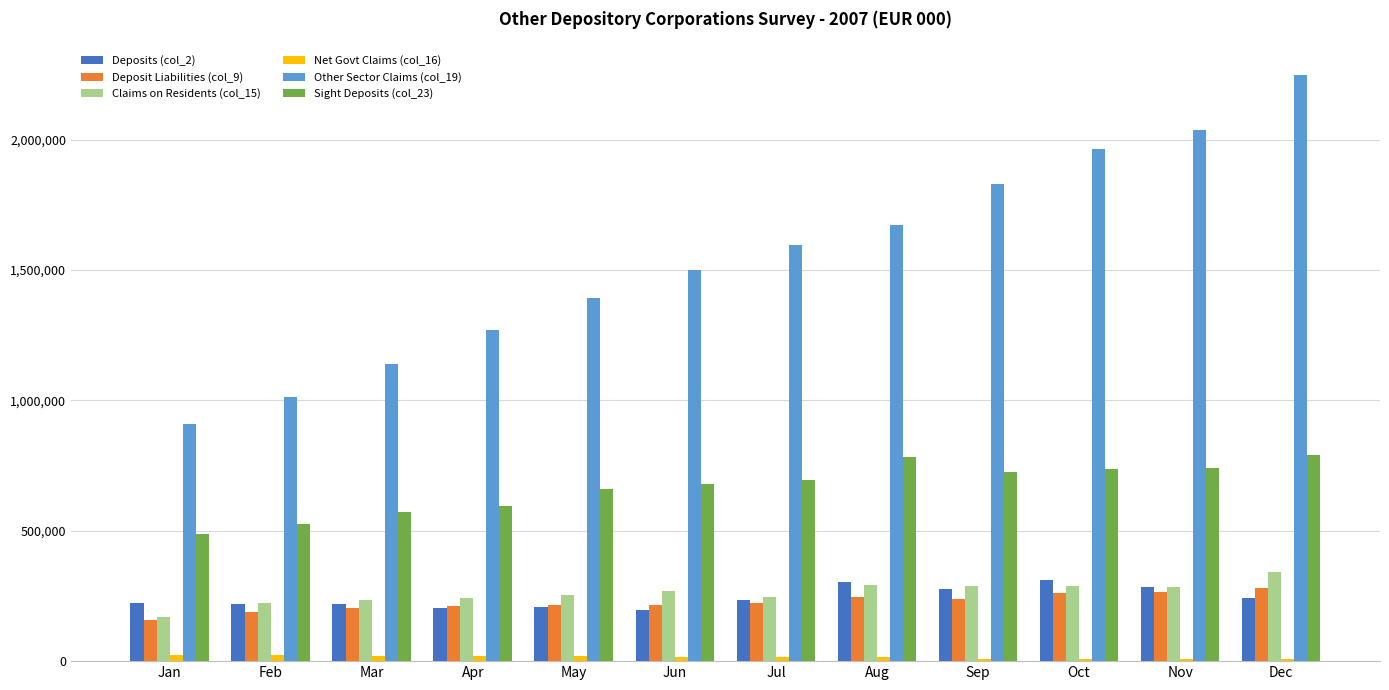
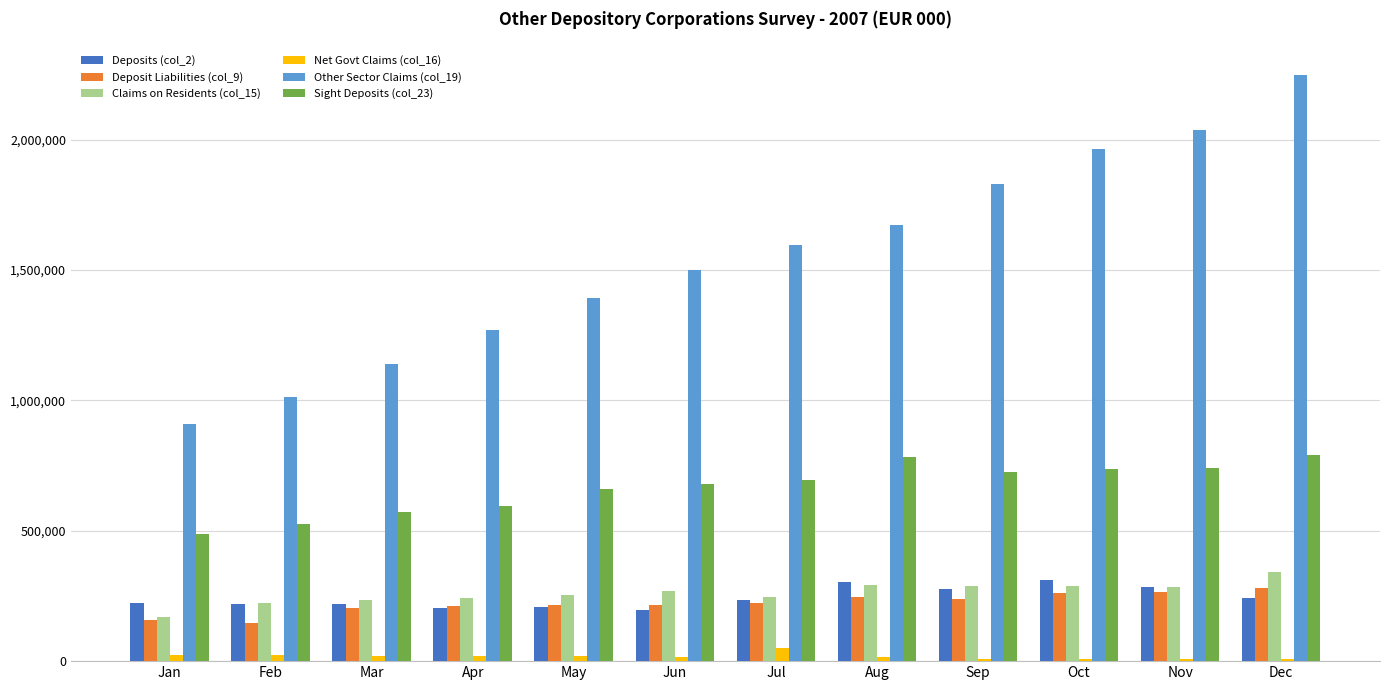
Deposit Liabilities (col_9), Feb: 190,000 -> 150,000
Net Govt Claims (col_16), Jul: 20,000 -> 50,000
